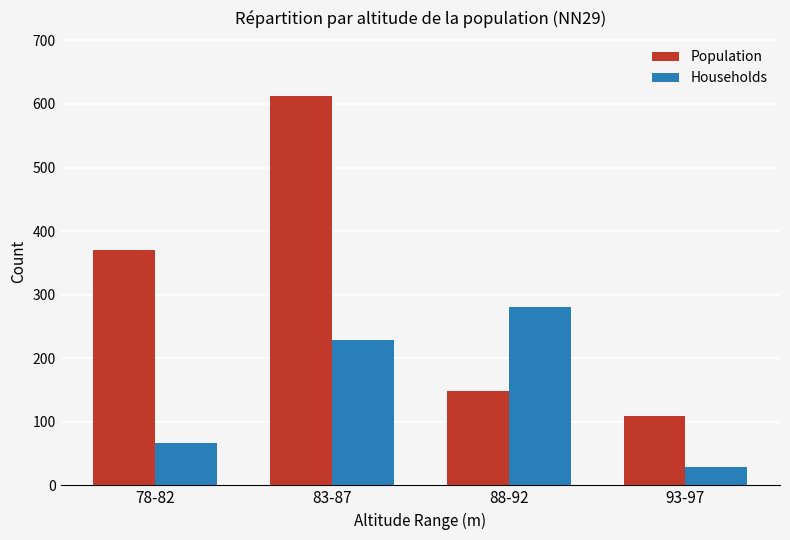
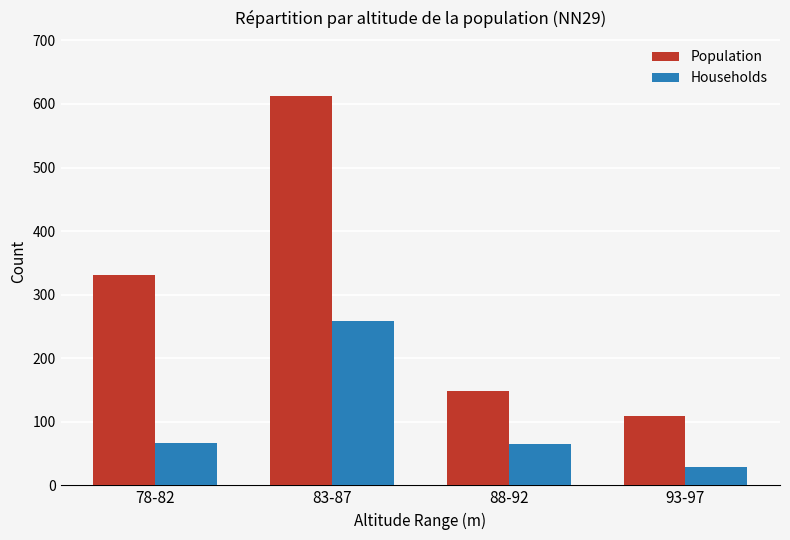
Population, 78-82: 370 -> 330
Households, 83-87: 230 -> 260
Households, 88-92: 280 -> 70
